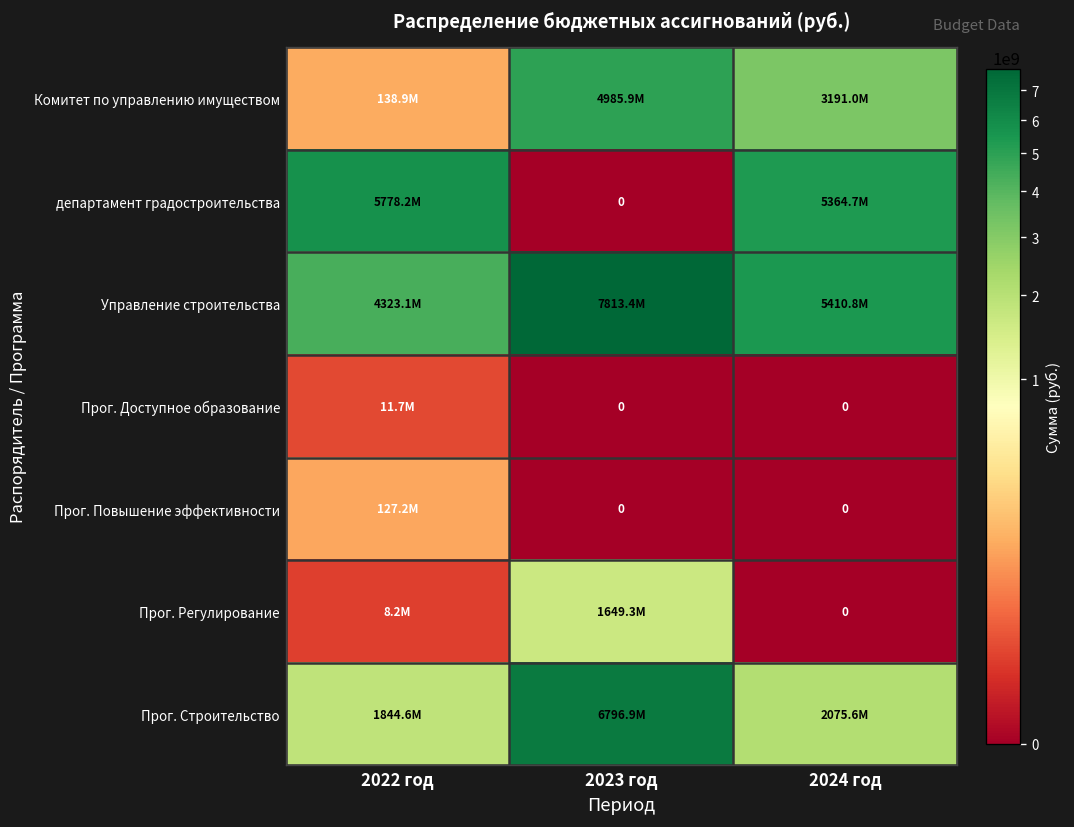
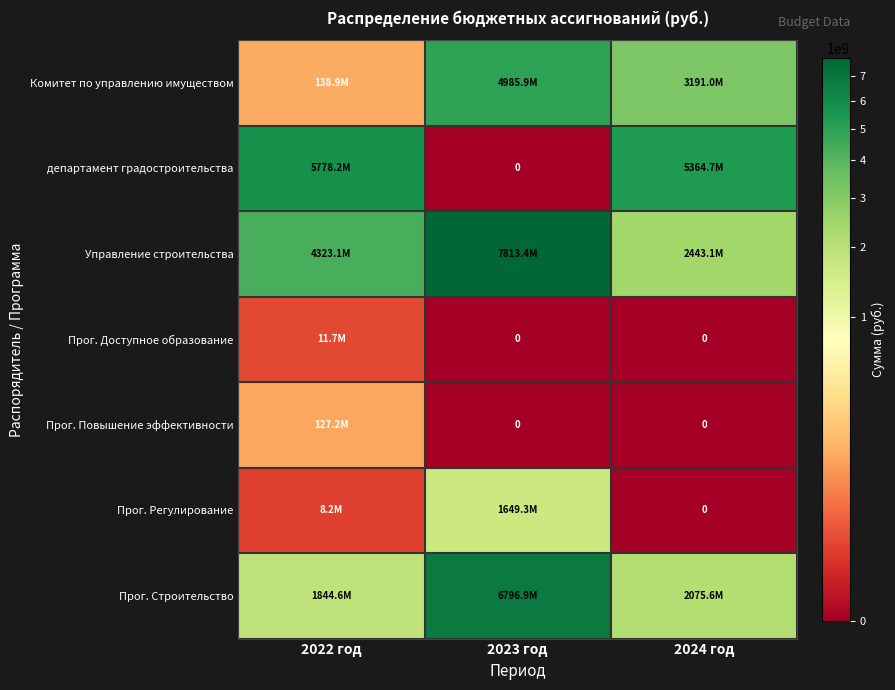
Управление строительства, 2024 год: 5410.8M -> 2443.1M
